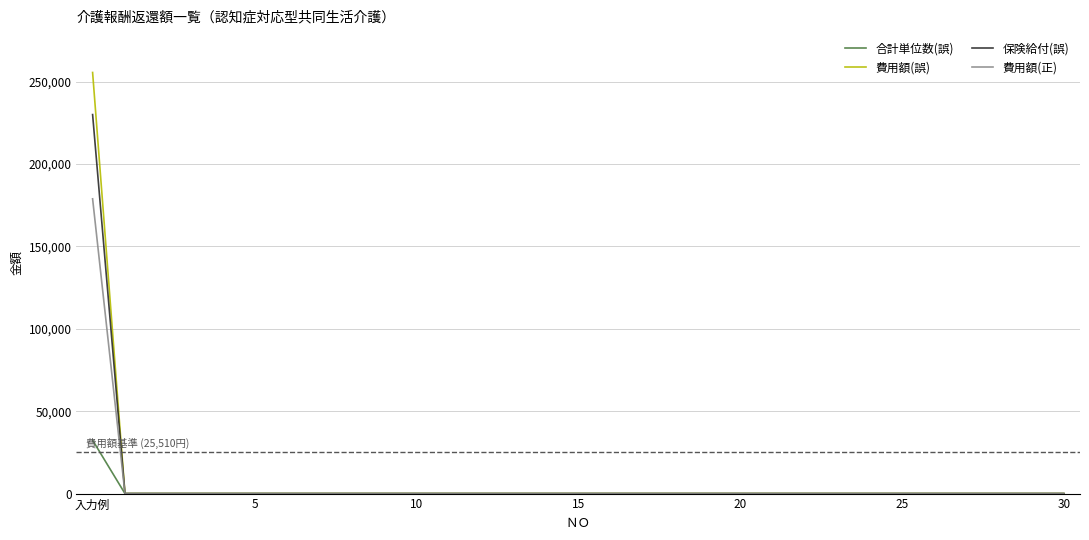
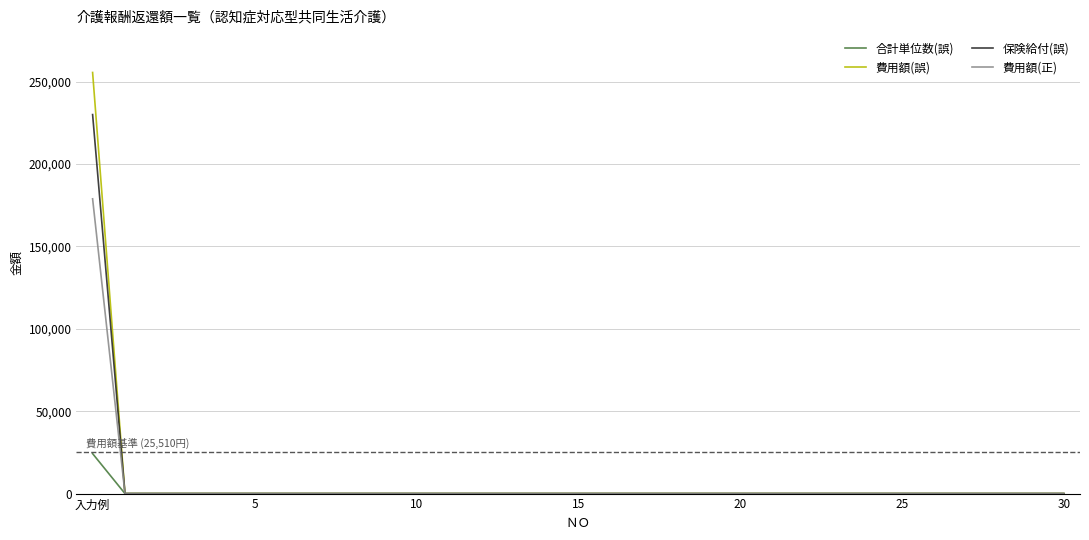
合計単位数(誤), 入力例: 32,000 -> 24,000
